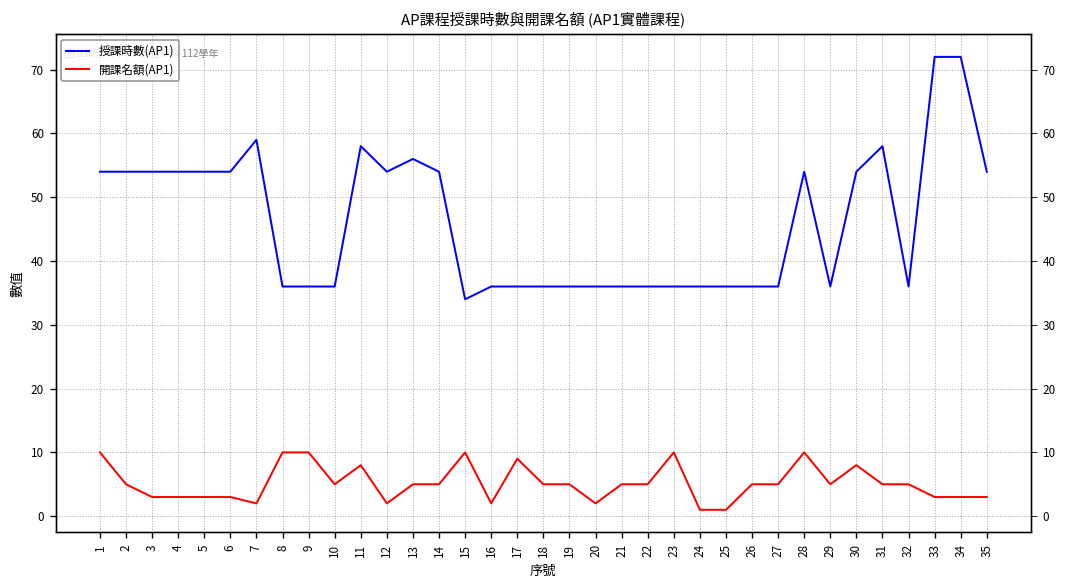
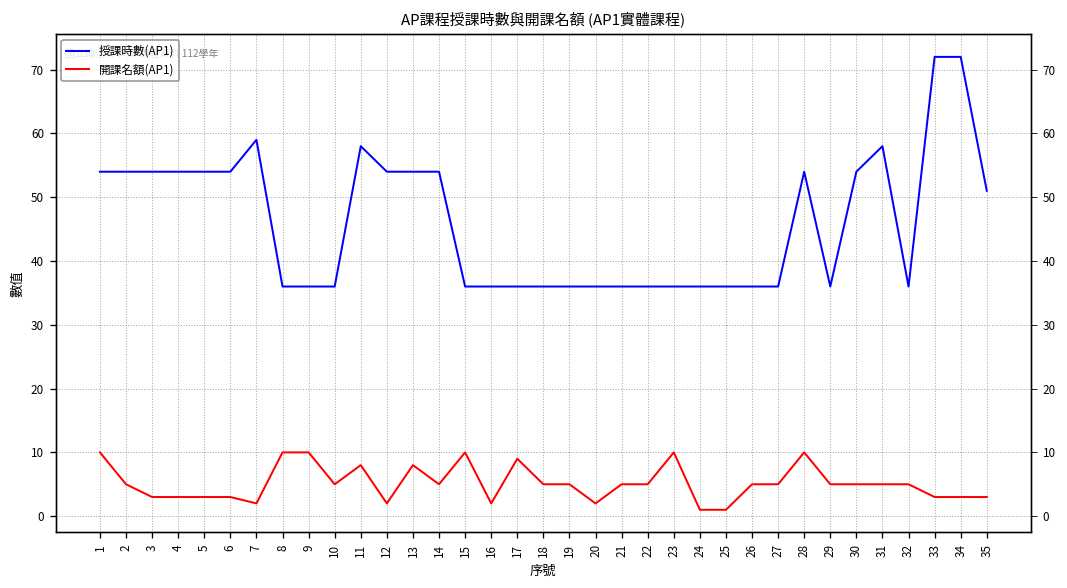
授課時數(AP1), 13: 56 -> 54
開課名額(AP1), 13: 5 -> 8
授課時數(AP1), 15: 34 -> 36
開課名額(AP1), 30: 8 -> 5
授課時數(AP1), 35: 54 -> 51
